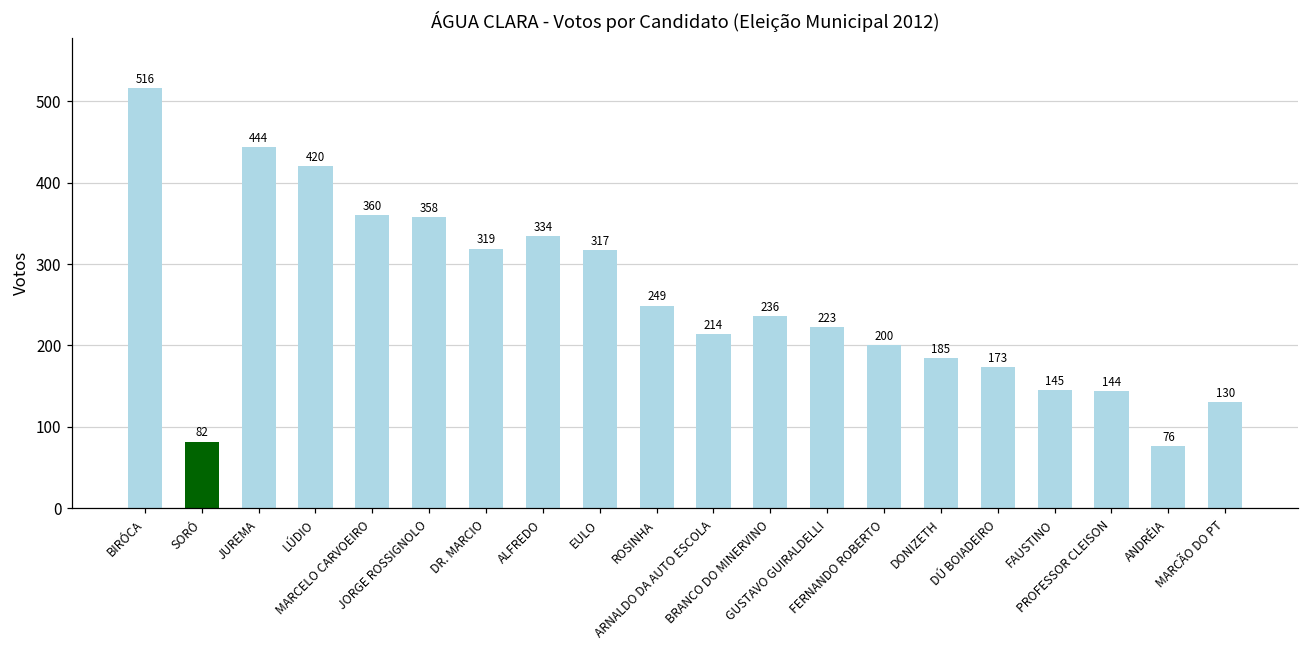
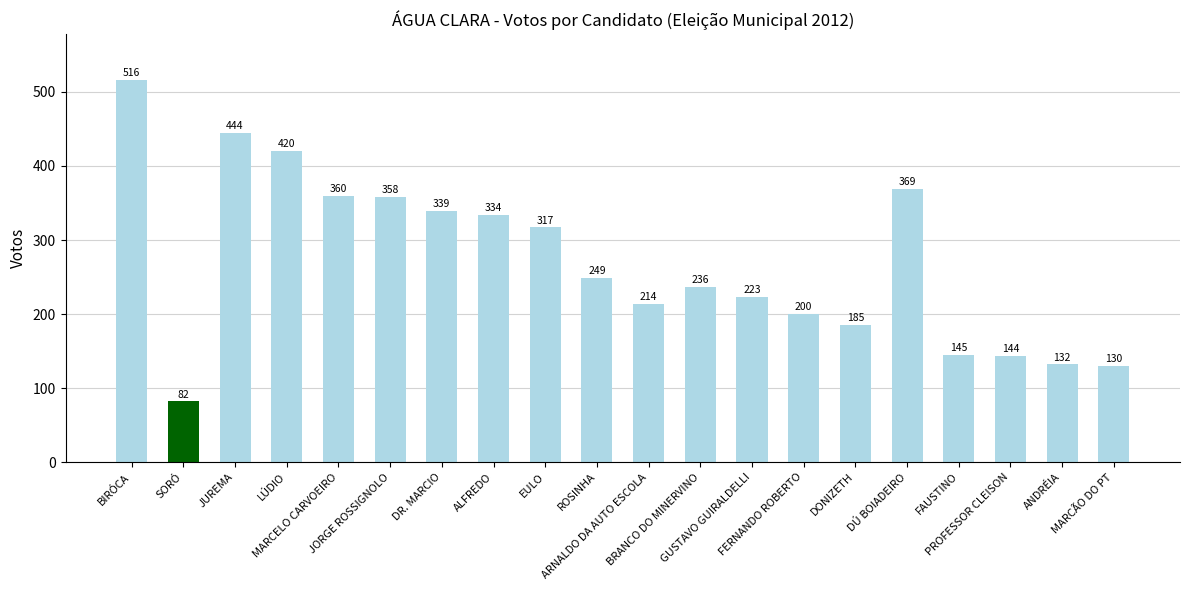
DR. MARCIO: 319 -> 339
DÚ BOIADEIRO: 173 -> 369
ANDRÉIA: 76 -> 132
